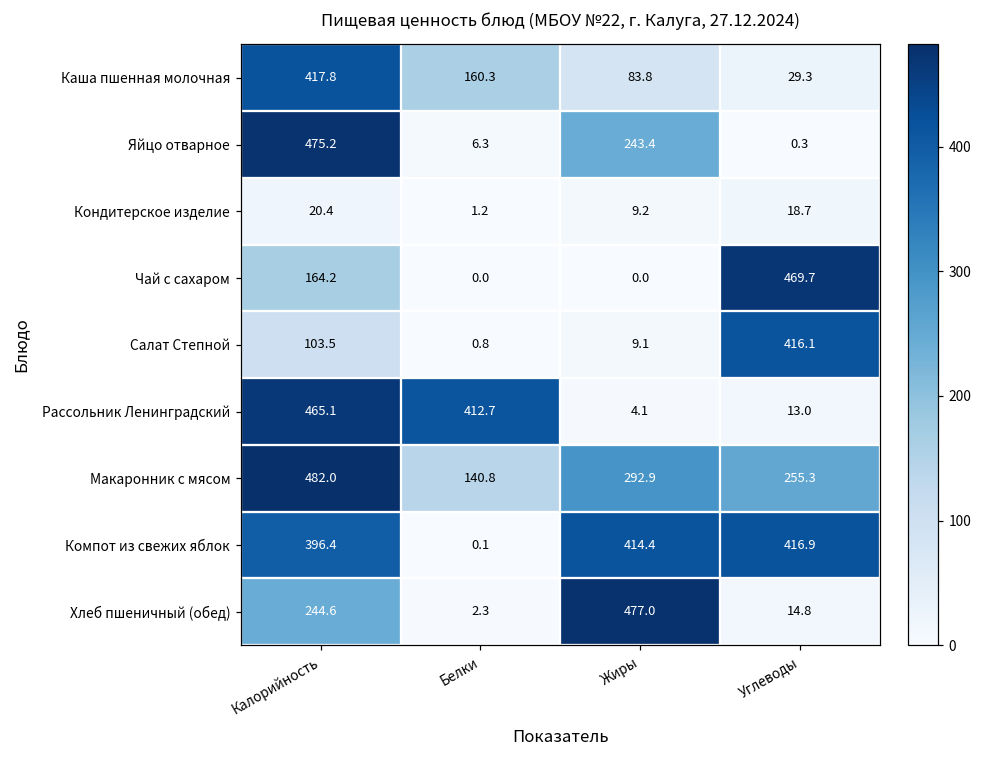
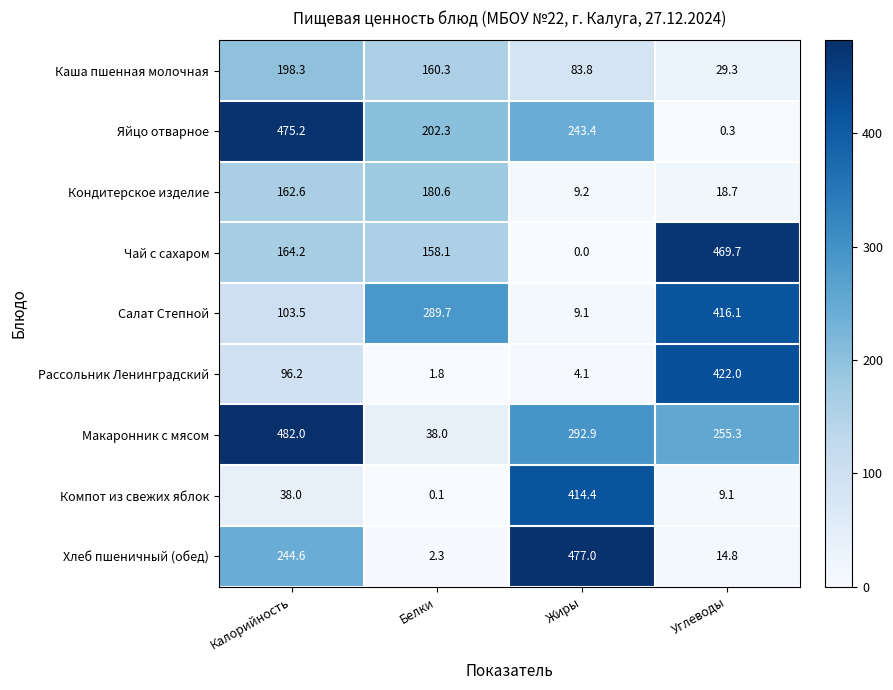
Каша пшенная молочная, Калорийность: 417.8 -> 198.3
Яйцо отварное, Белки: 6.3 -> 202.3
Кондитерское изделие, Калорийность: 20.4 -> 162.6
Кондитерское изделие, Белки: 1.2 -> 180.6
Чай с сахаром, Белки: 0.0 -> 158.1
Салат Степной, Белки: 0.8 -> 289.7
Рассольник Ленинградский, Калорийность: 465.1 -> 96.2
Рассольник Ленинградский, Белки: 412.7 -> 1.8
Рассольник Ленинградский, Углеводы: 13.0 -> 422.0
Макаронник с мясом, Белки: 140.8 -> 38.0
Компот из свежих яблок, Калорийность: 396.4 -> 38.0
Компот из свежих яблок, Углеводы: 416.9 -> 9.1
